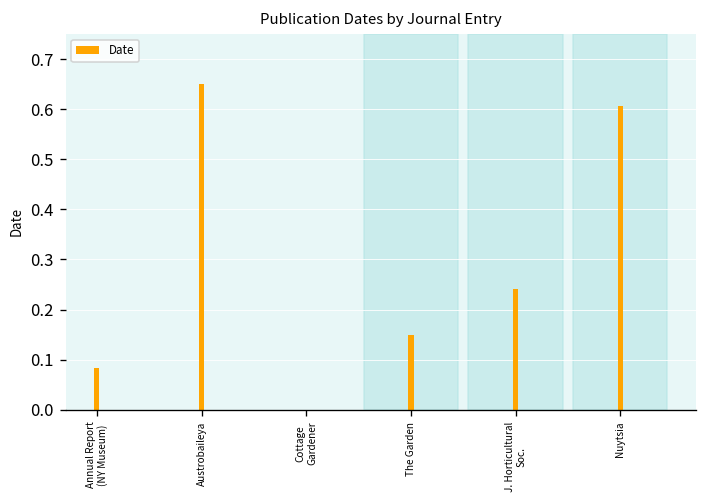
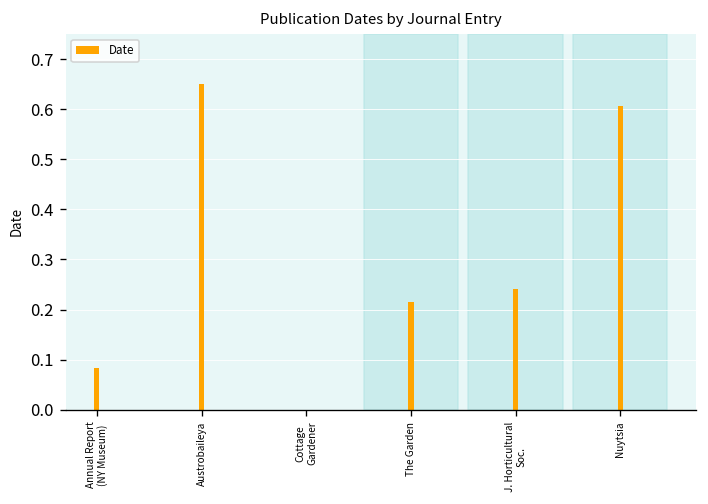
The Garden: 0.15 -> 0.22
